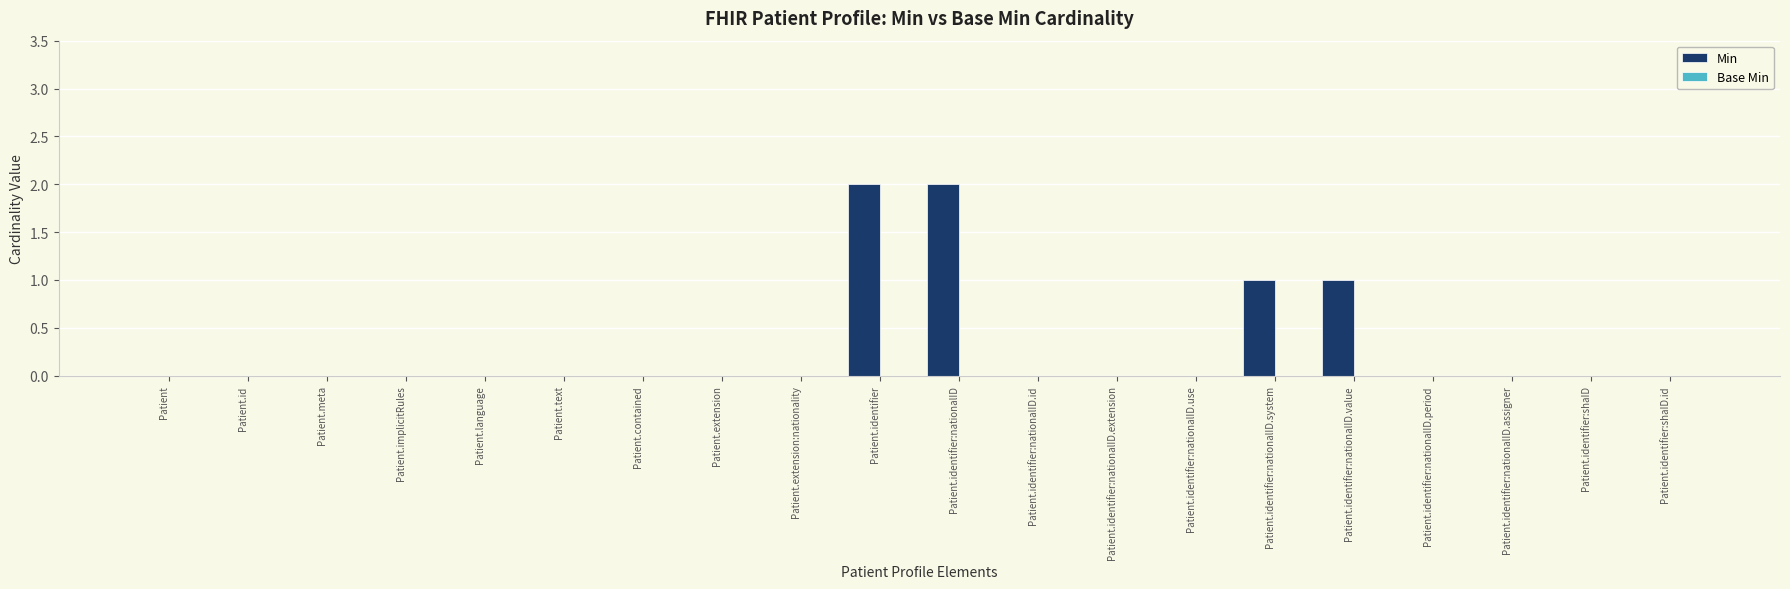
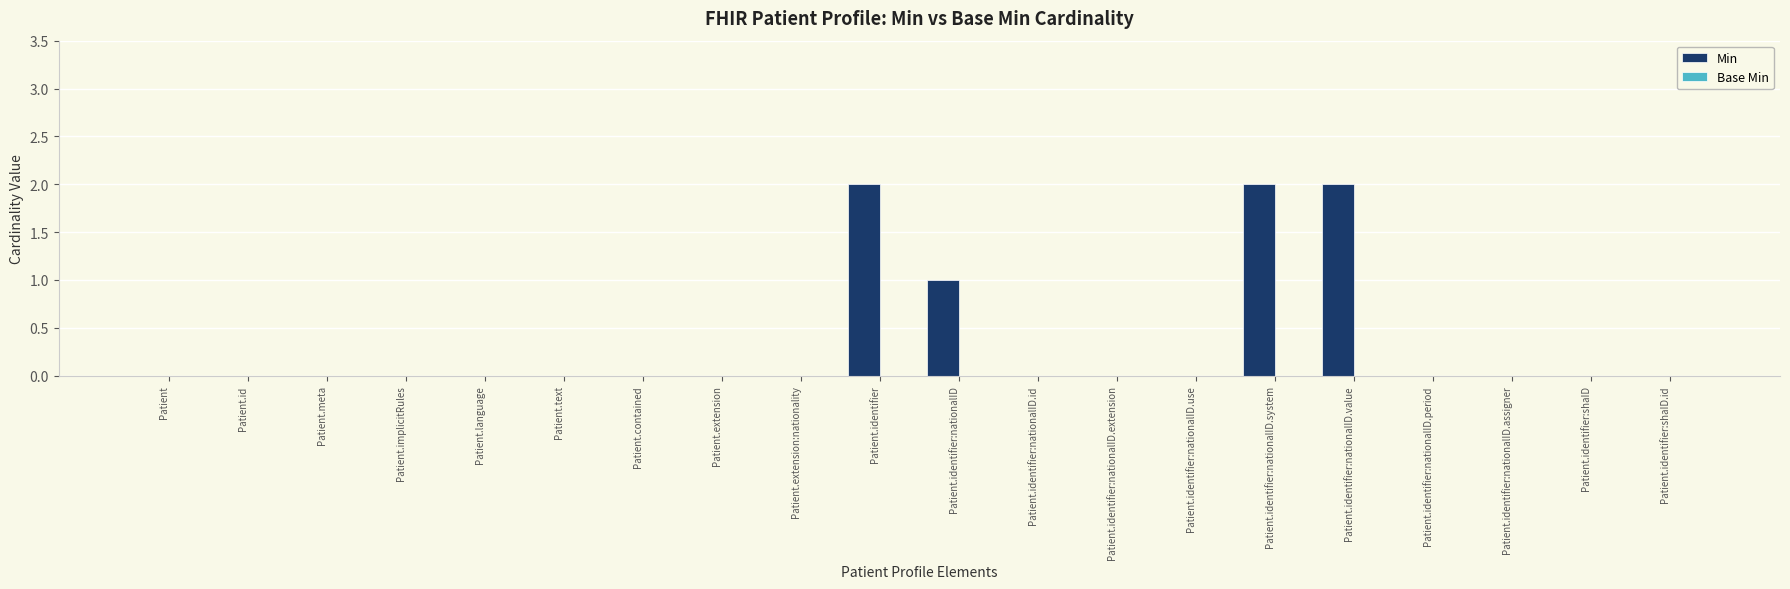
Min, Patient.identifier:nationalID: 2 -> 1
Min, Patient.identifier:nationalID.system: 1 -> 2
Min, Patient.identifier:nationalID.value: 1 -> 2
